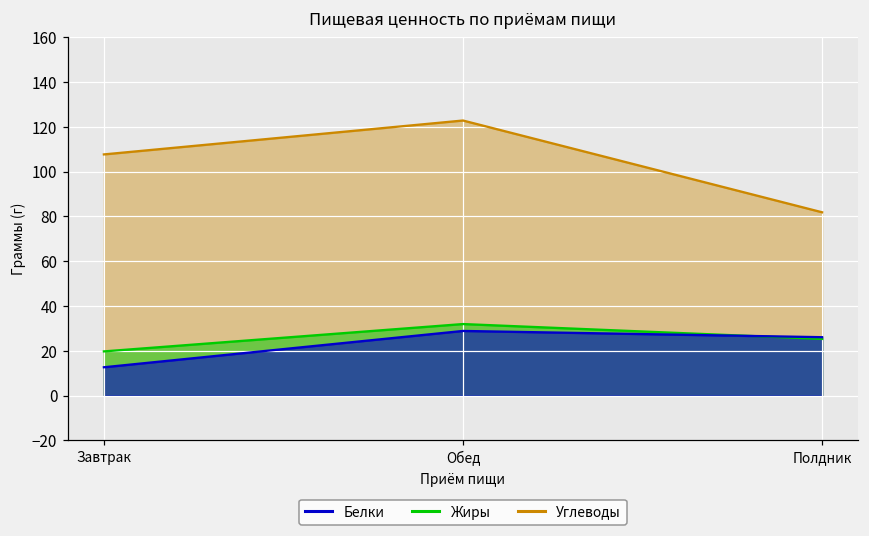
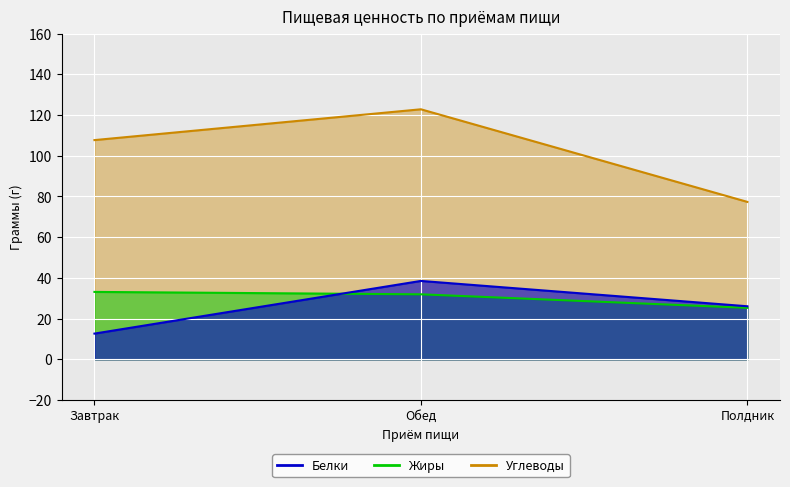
Жиры, Завтрак: 20 -> 33
Белки, Обед: 29 -> 39
Углеводы, Полдник: 82 -> 77
